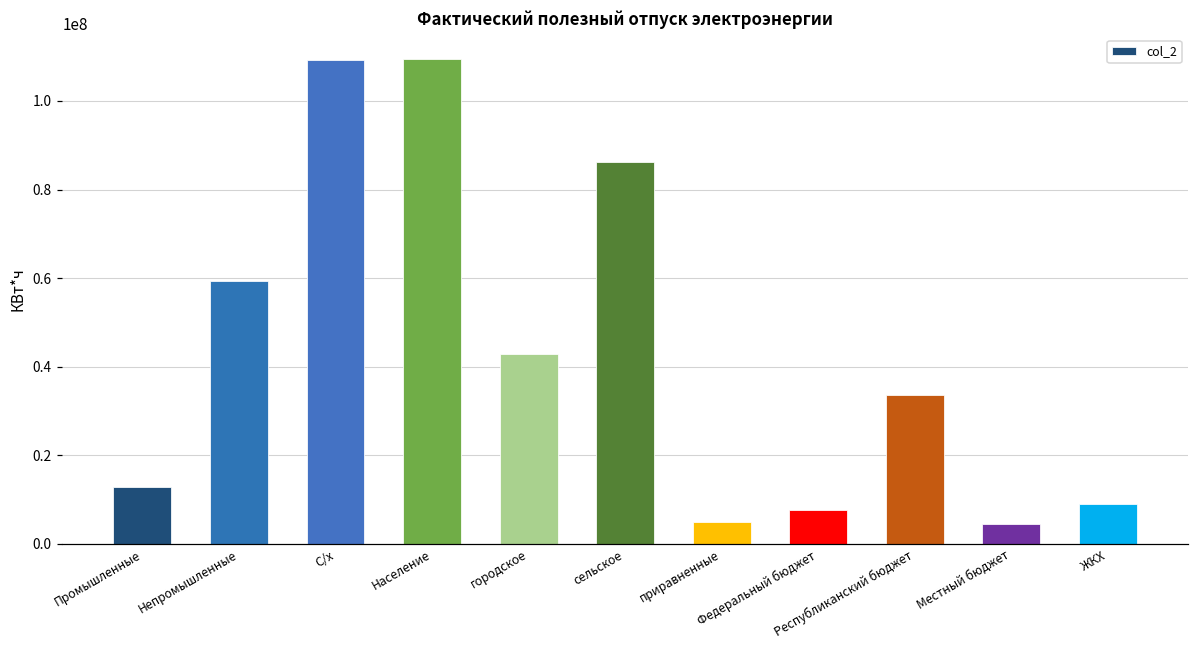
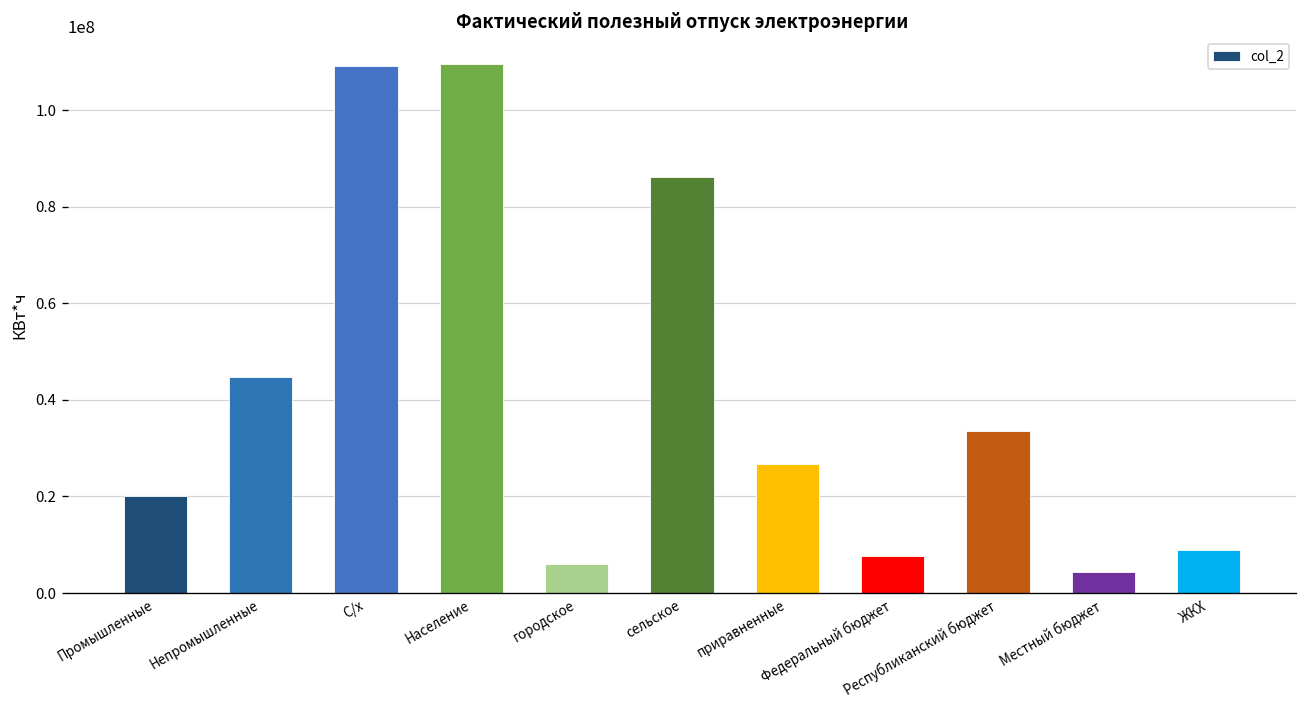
Промышленные: 13000000 -> 20000000
Непромышленные: 59000000 -> 45000000
городское: 43000000 -> 6000000
приравненные: 5000000 -> 27000000
